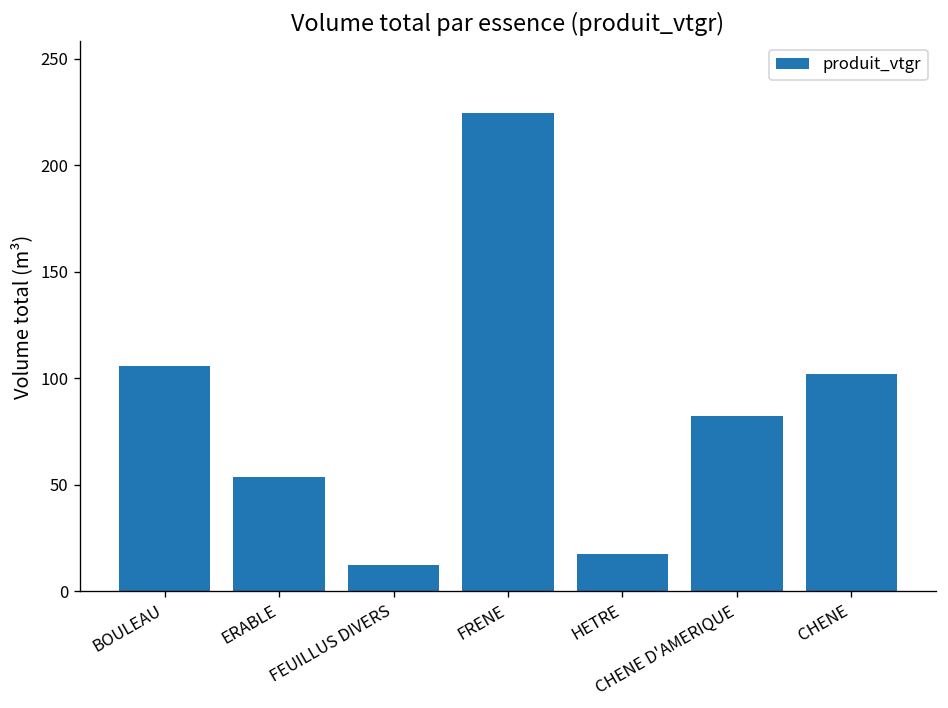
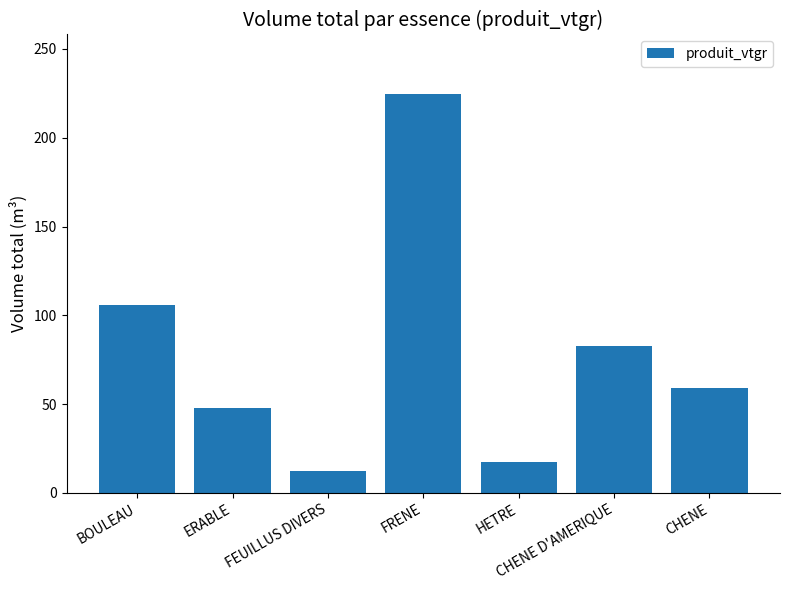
ERABLE: 54 -> 48
CHENE: 102 -> 59
